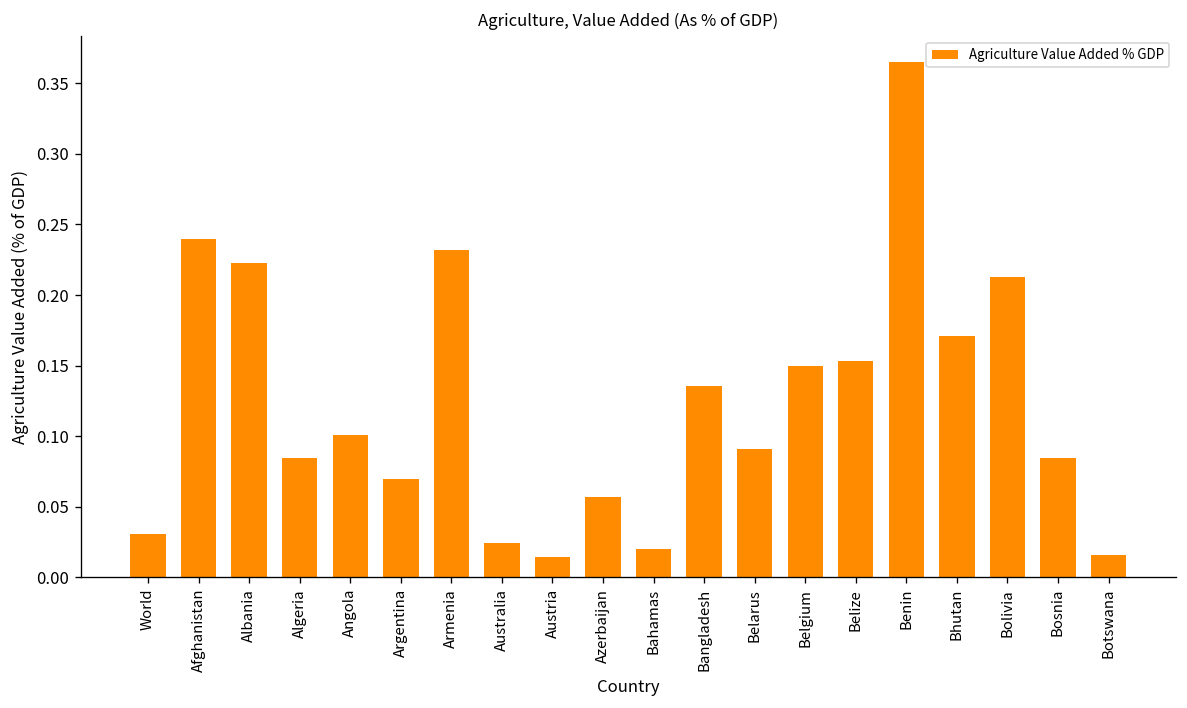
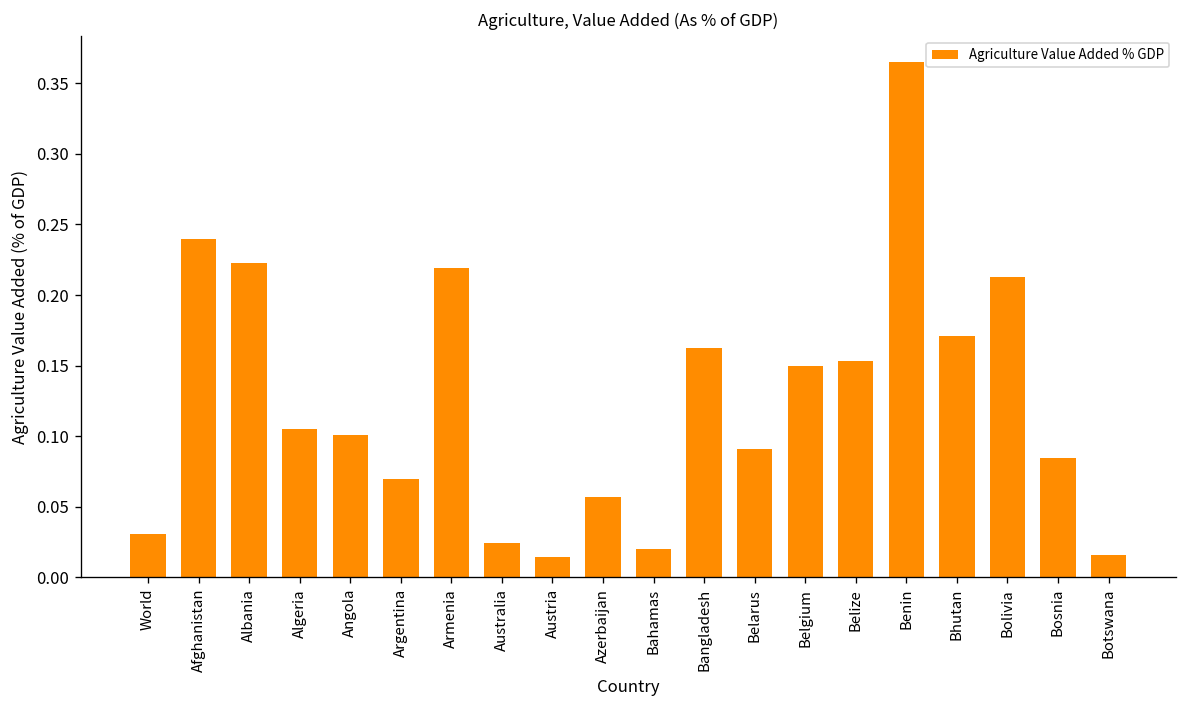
Algeria: 0.084 -> 0.105
Armenia: 0.232 -> 0.219
Bangladesh: 0.135 -> 0.163
